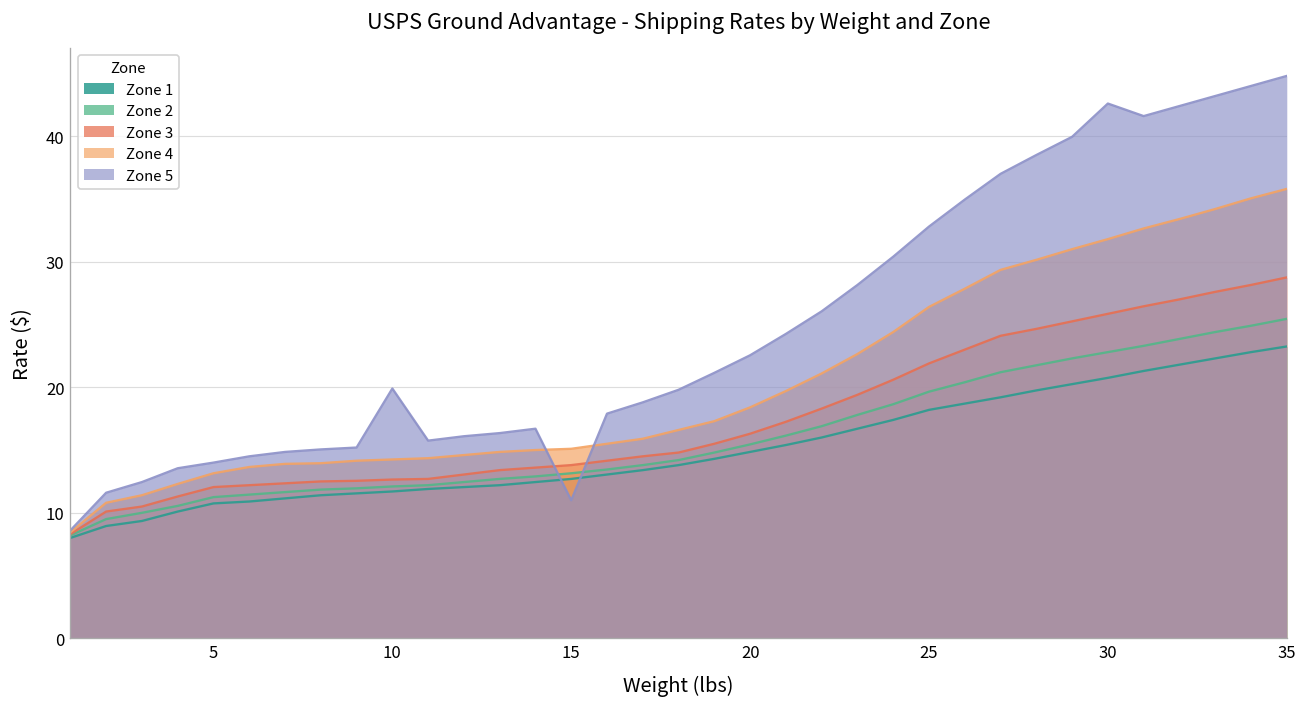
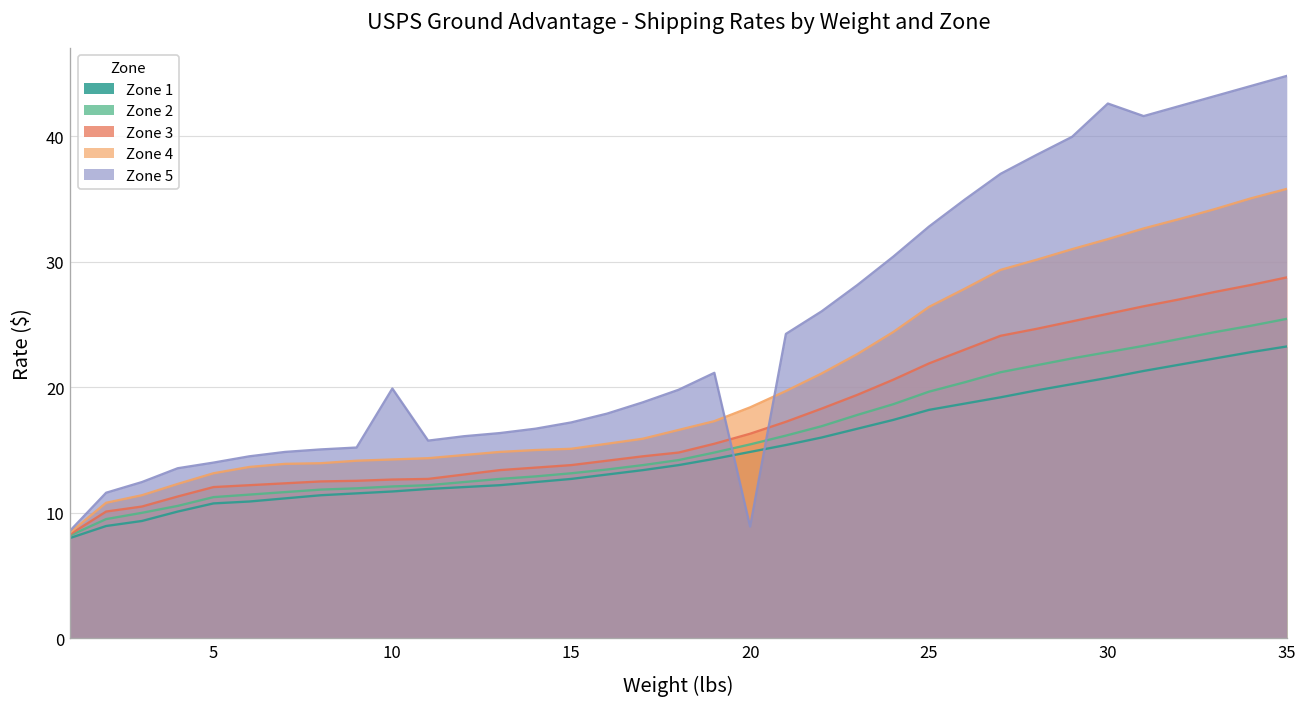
Zone 5, 15: 11.0 -> 17.2
Zone 5, 20: 22.6 -> 8.9
